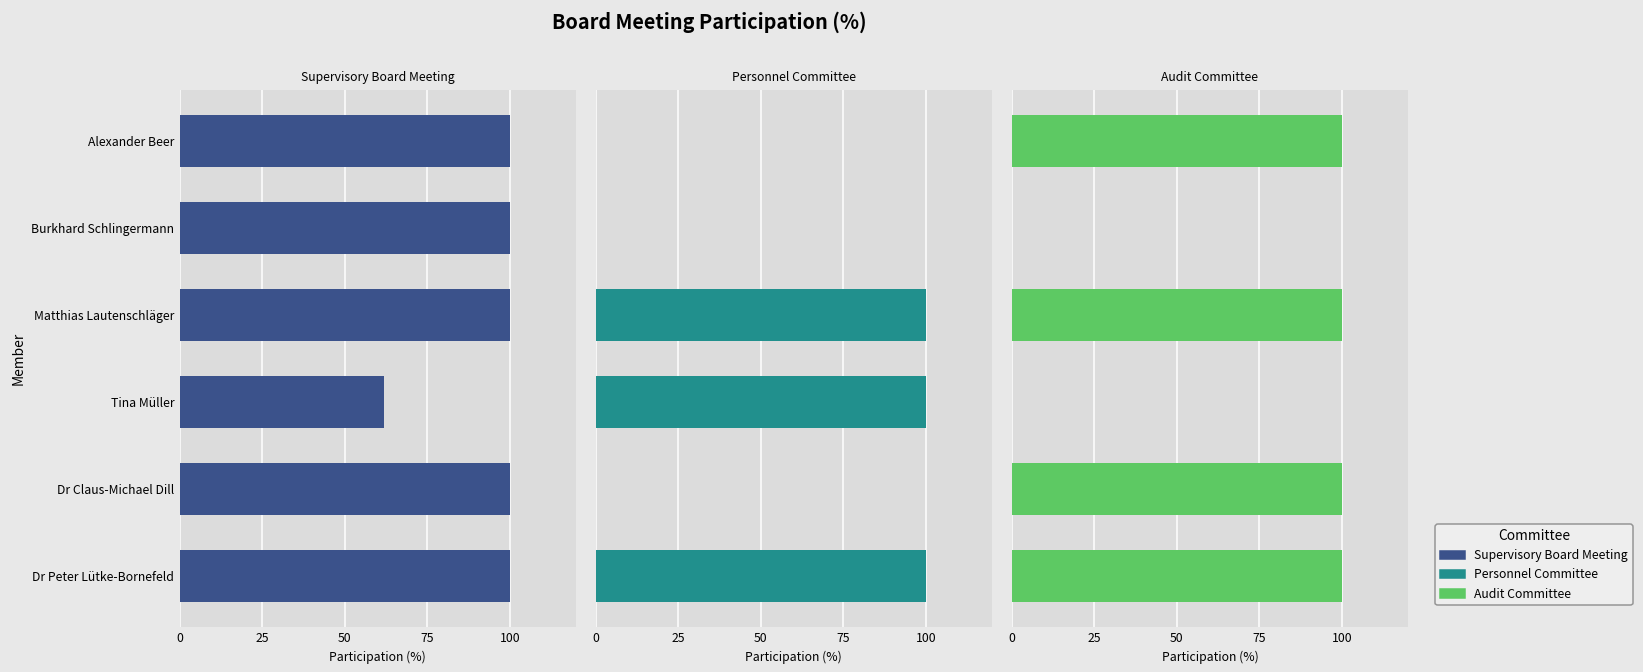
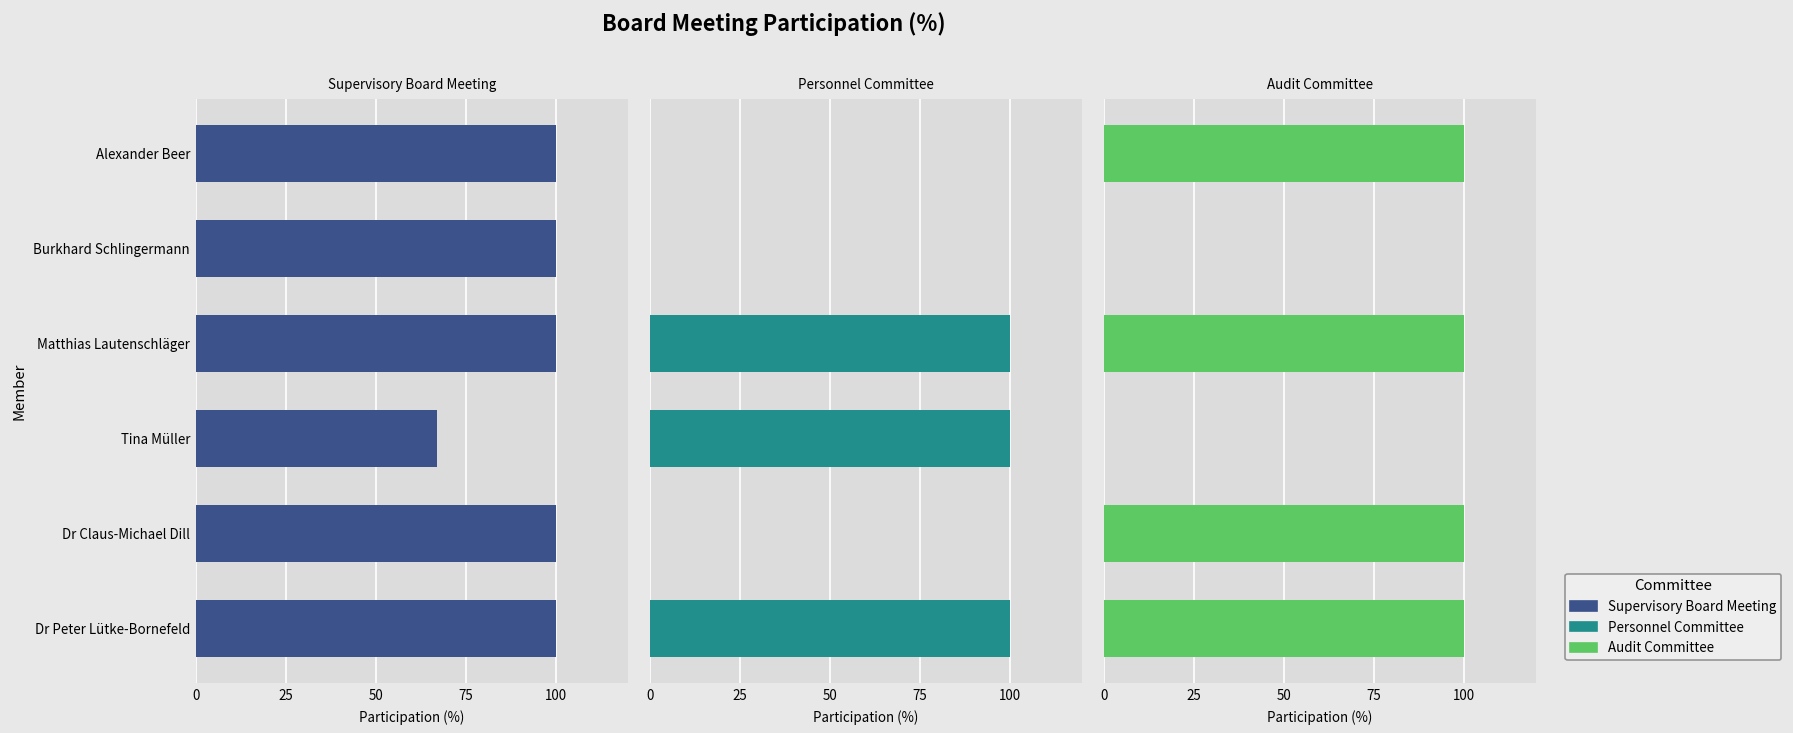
Supervisory Board Meeting, Tina Müller: 62 -> 67
